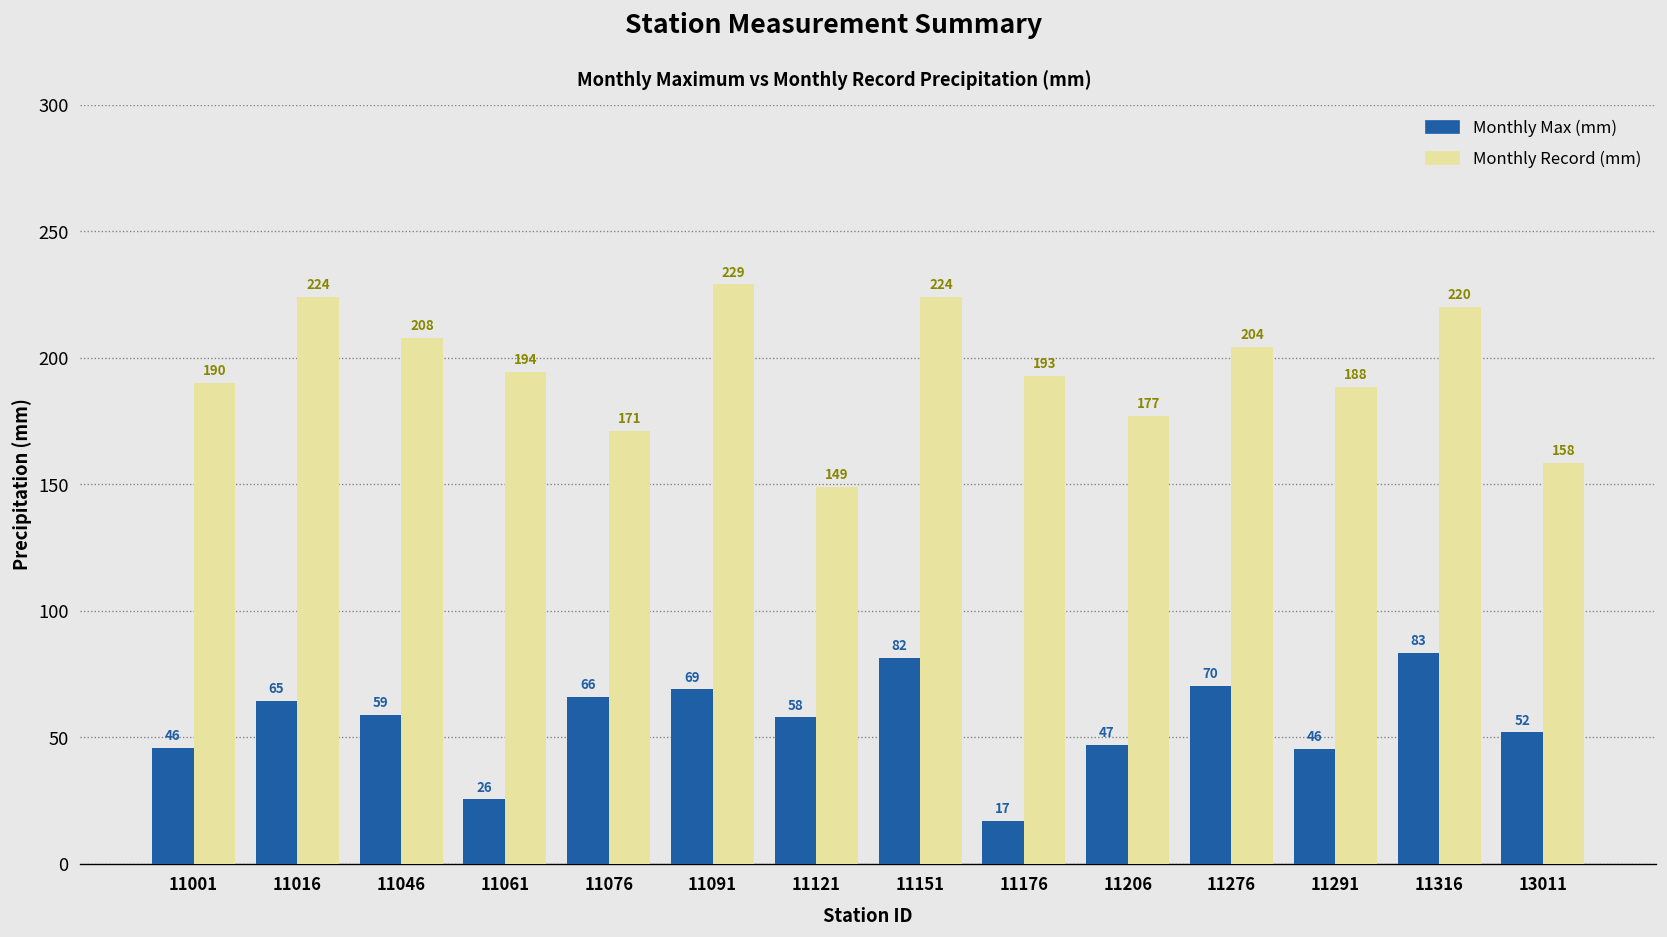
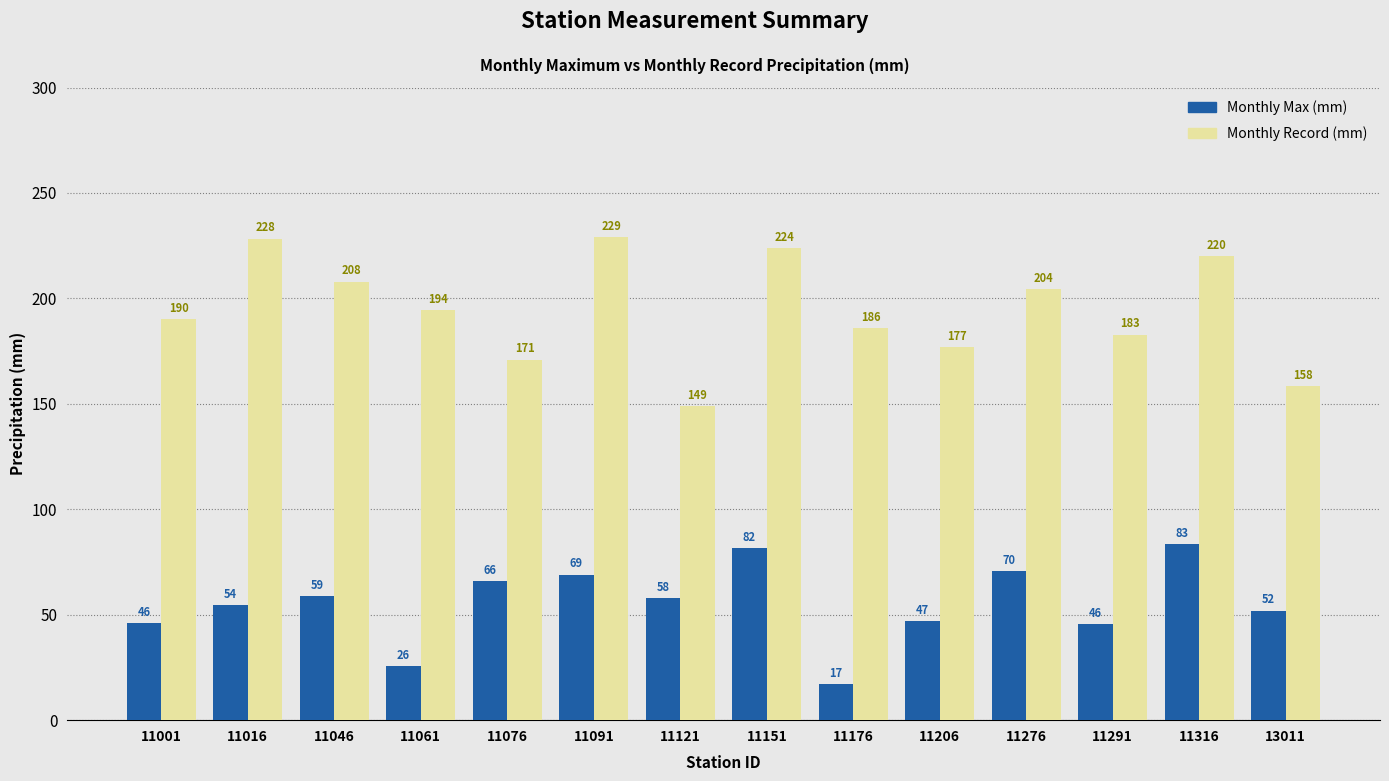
Monthly Max (mm), 11016: 65 -> 54
Monthly Record (mm), 11016: 224 -> 228
Monthly Record (mm), 11176: 193 -> 186
Monthly Record (mm), 11291: 188 -> 183
